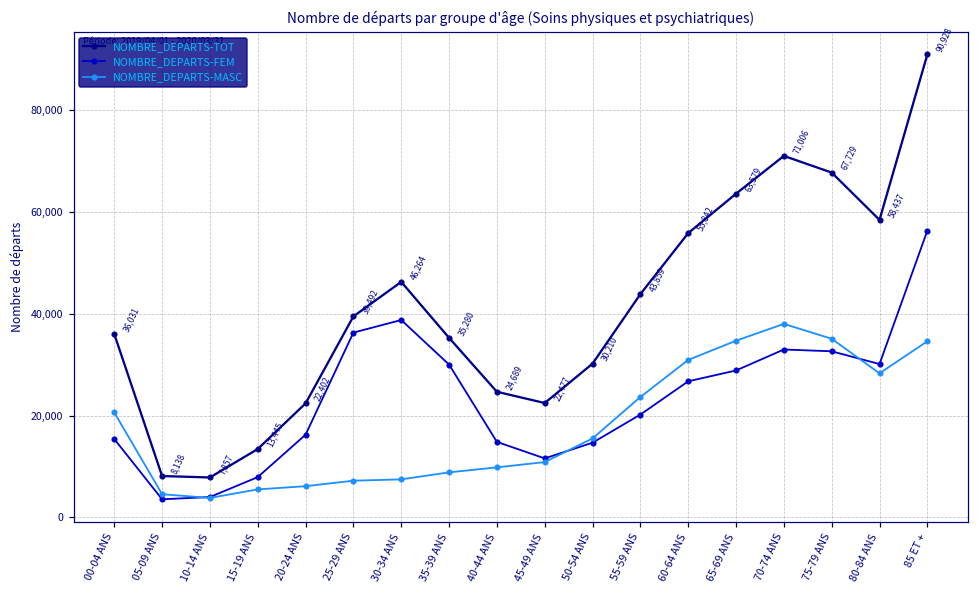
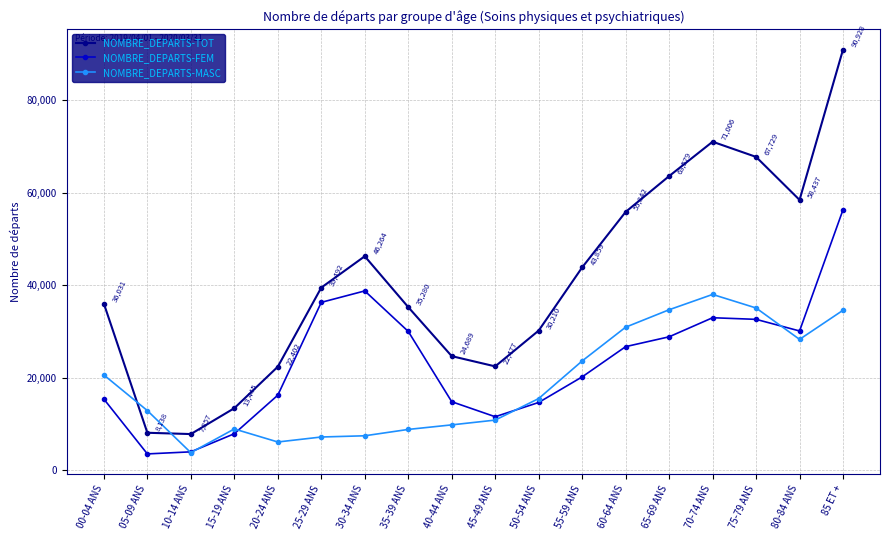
NOMBRE_DEPARTS-MASC, 05-09 ANS: 5,000 -> 13,000
NOMBRE_DEPARTS-MASC, 15-19 ANS: 6,000 -> 9,000
